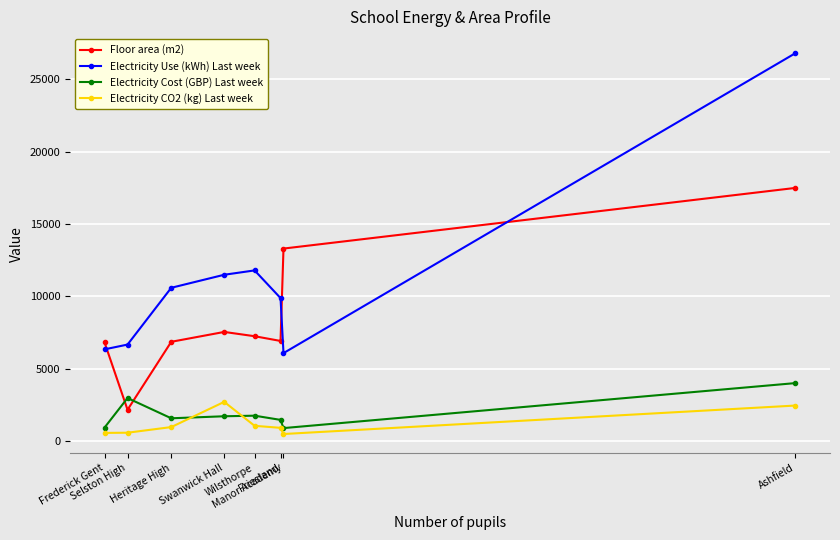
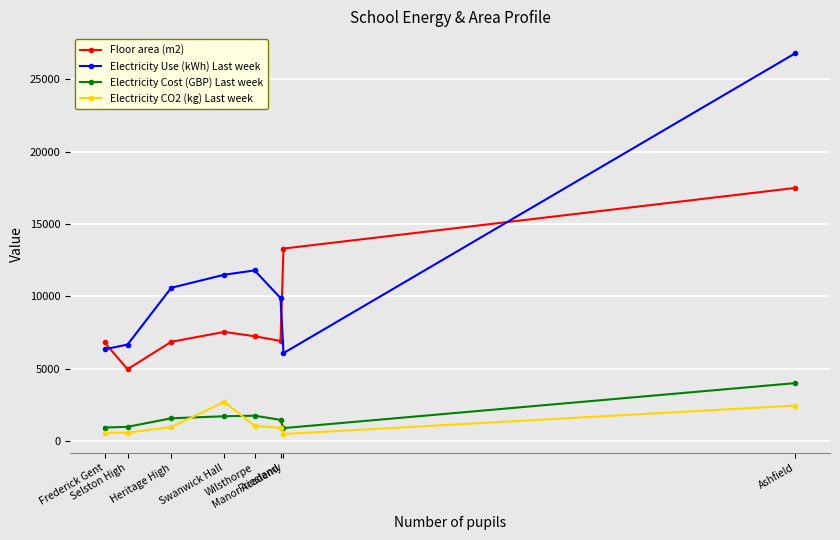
Floor area (m2), Selston High: 2200 -> 5000
Electricity Cost (GBP) Last week, Selston High: 3000 -> 1000
